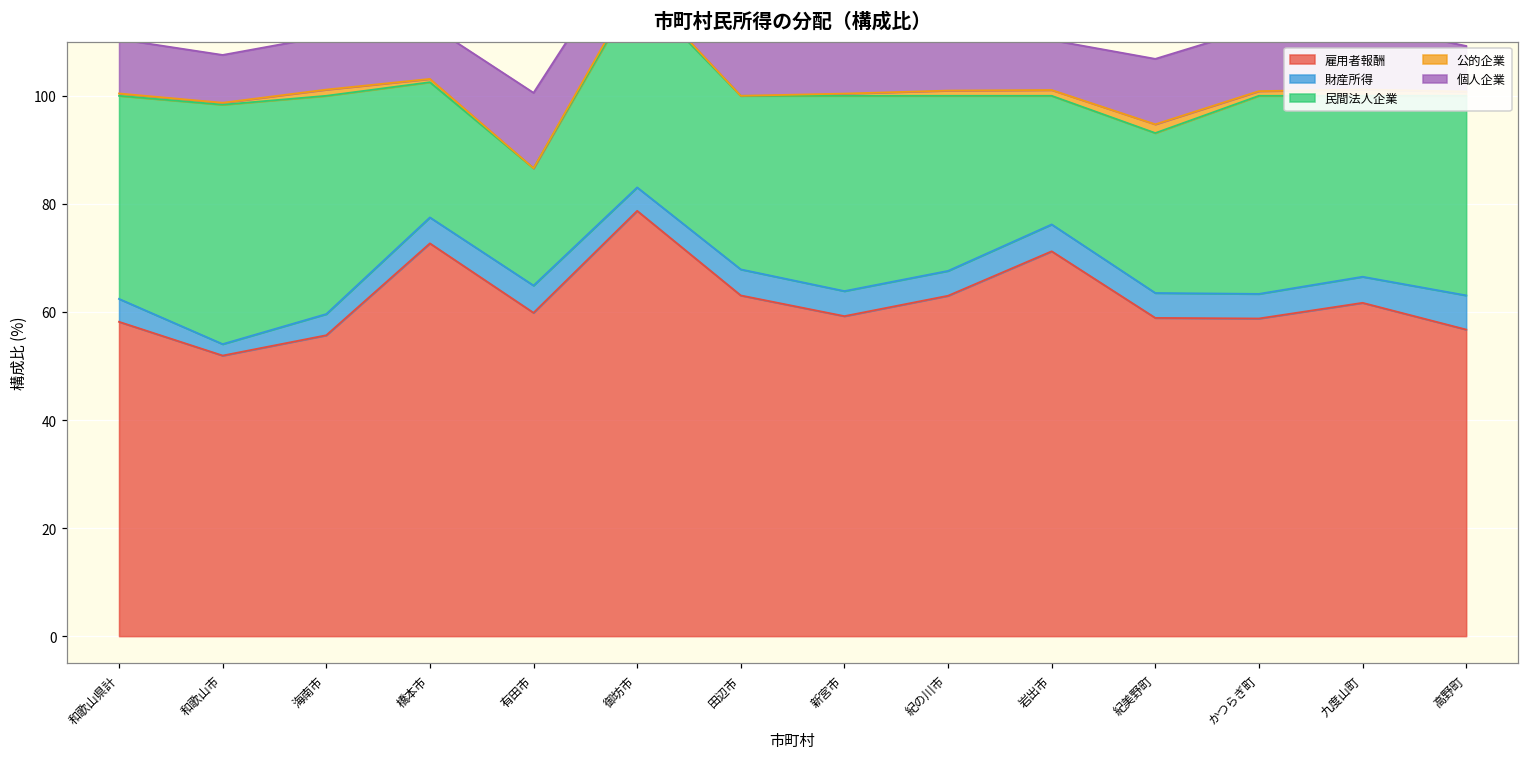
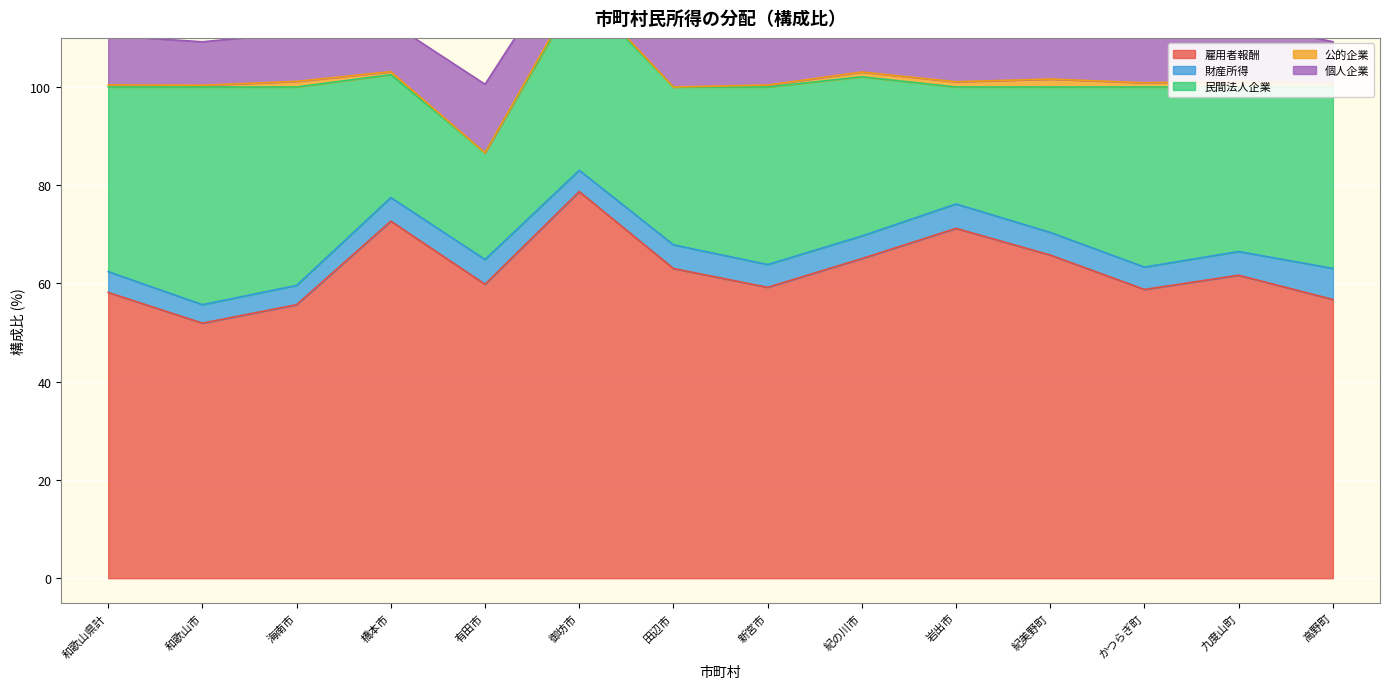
財産所得, 和歌山市: 2 -> 4
雇用者報酬, 紀の川市: 63 -> 65
雇用者報酬, 紀美野町: 59 -> 66
